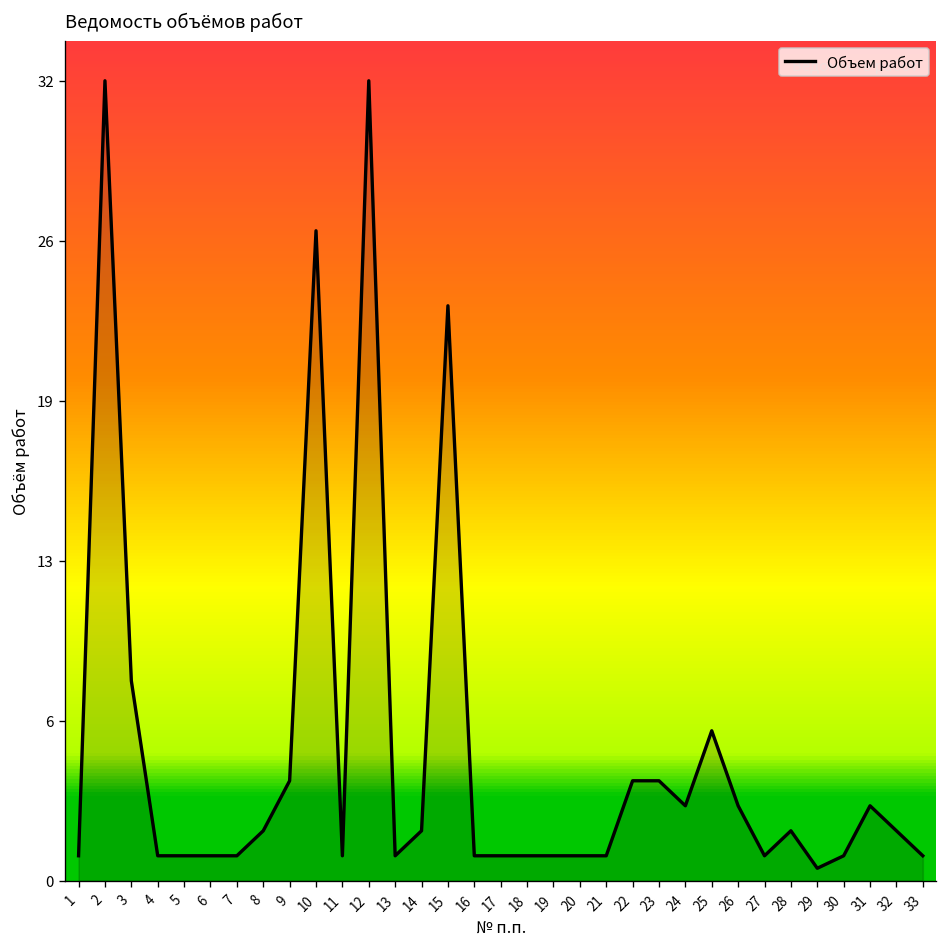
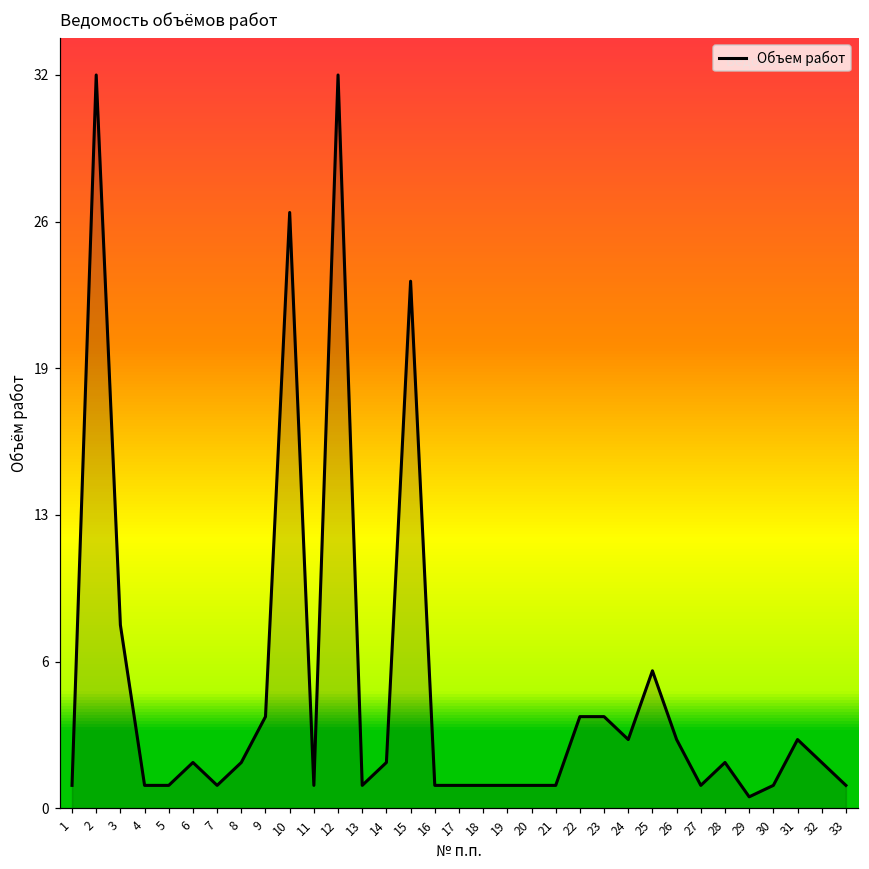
6: 1 -> 2
